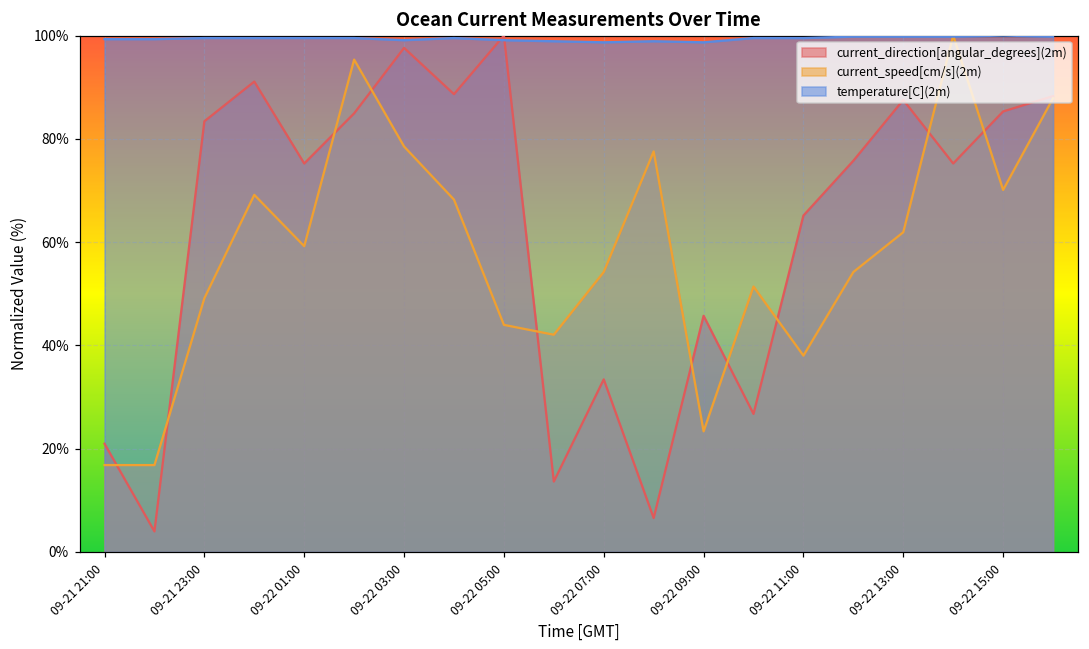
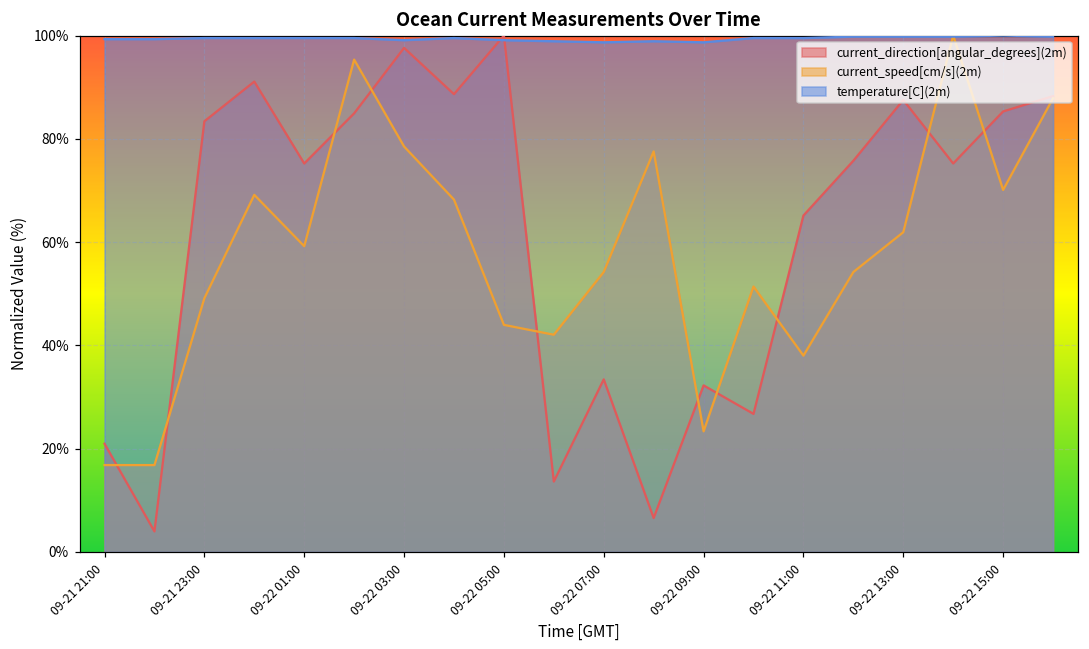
current_direction[angular_degrees](2m), 09-22 09:00: 46% -> 32%
